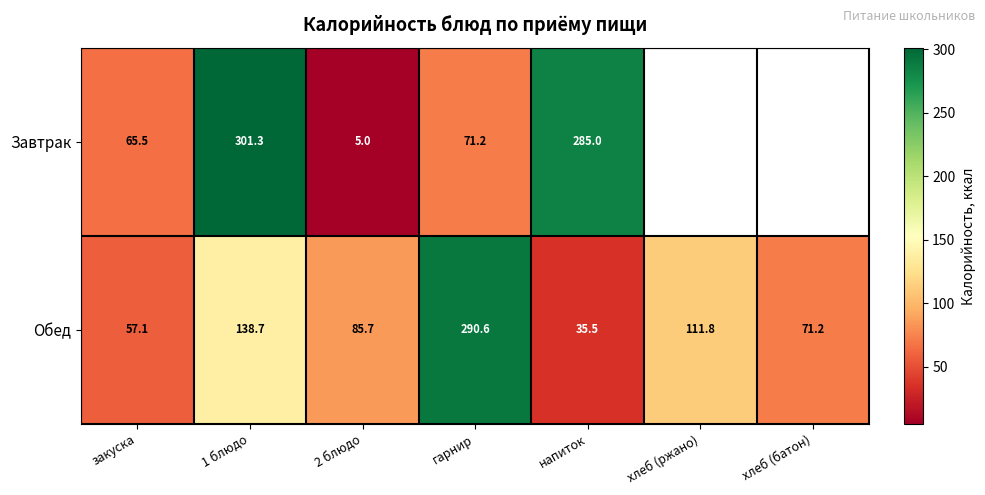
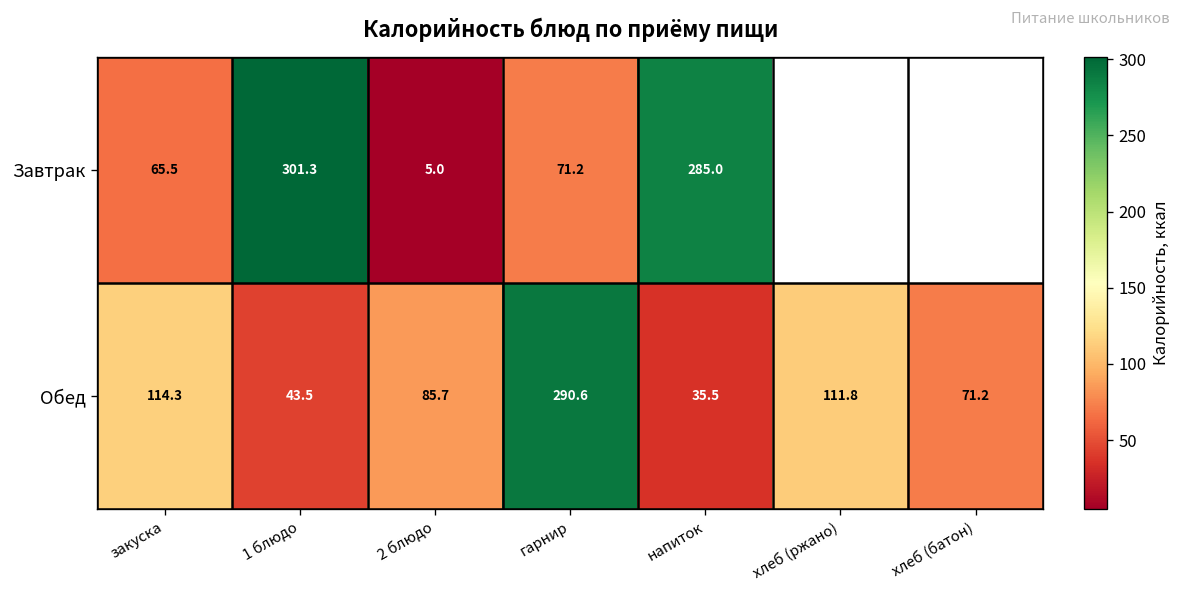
Обед, закуска: 57.1 -> 114.3
Обед, 1 блюдо: 138.7 -> 43.5
